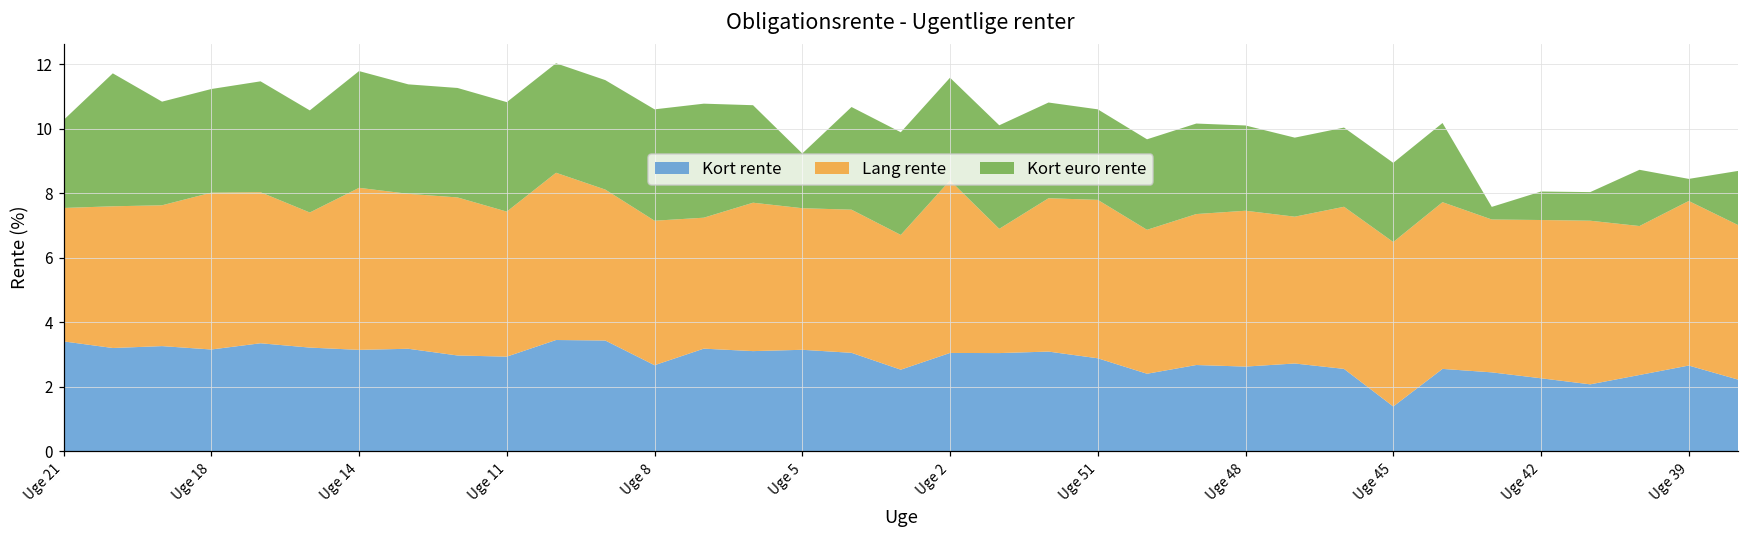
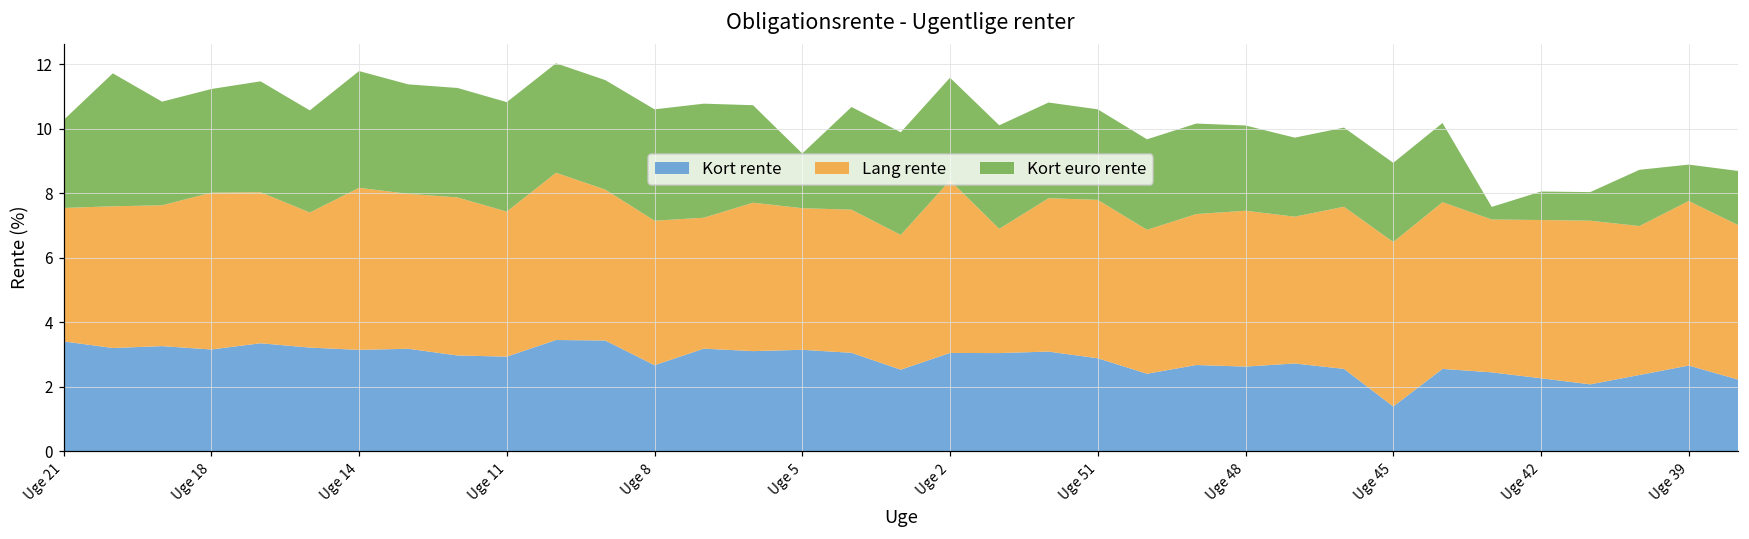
Kort euro rente, Uge 39: 0.7 -> 1.1
